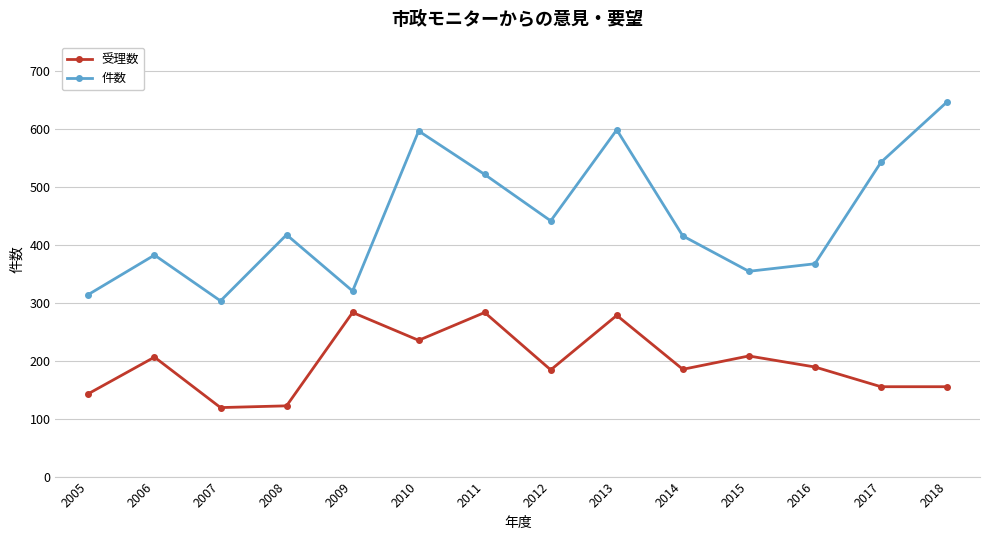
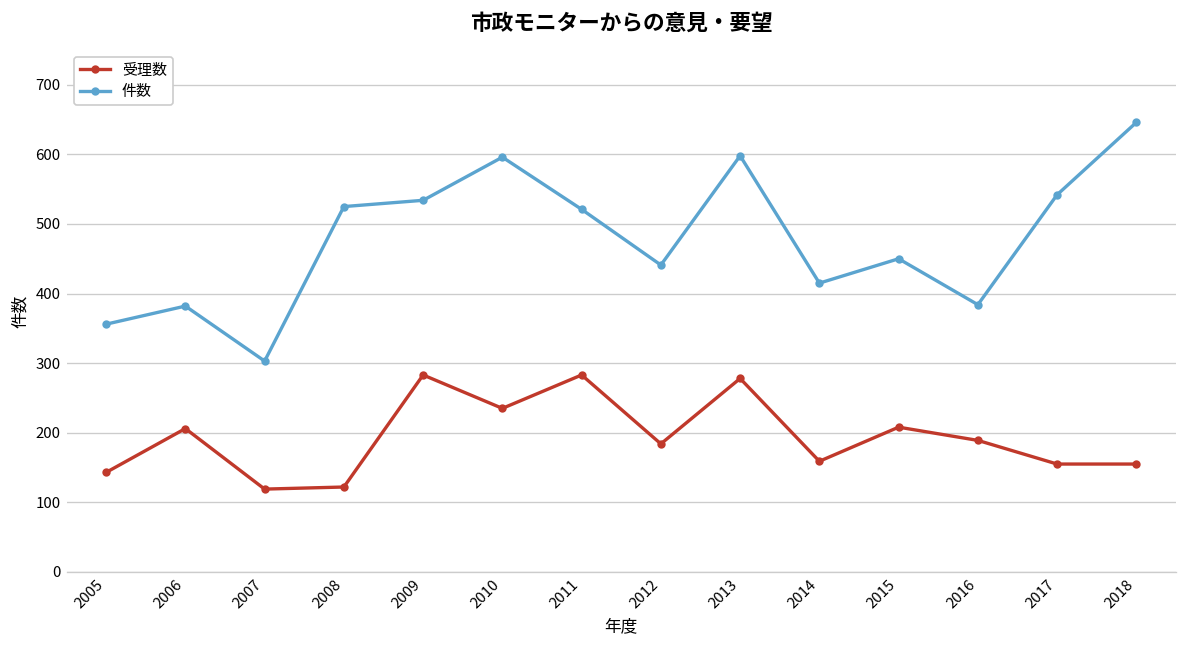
件数, 2005: 310 -> 360
件数, 2008: 420 -> 530
件数, 2009: 320 -> 530
受理数, 2014: 190 -> 160
件数, 2015: 350 -> 450
件数, 2016: 370 -> 380
